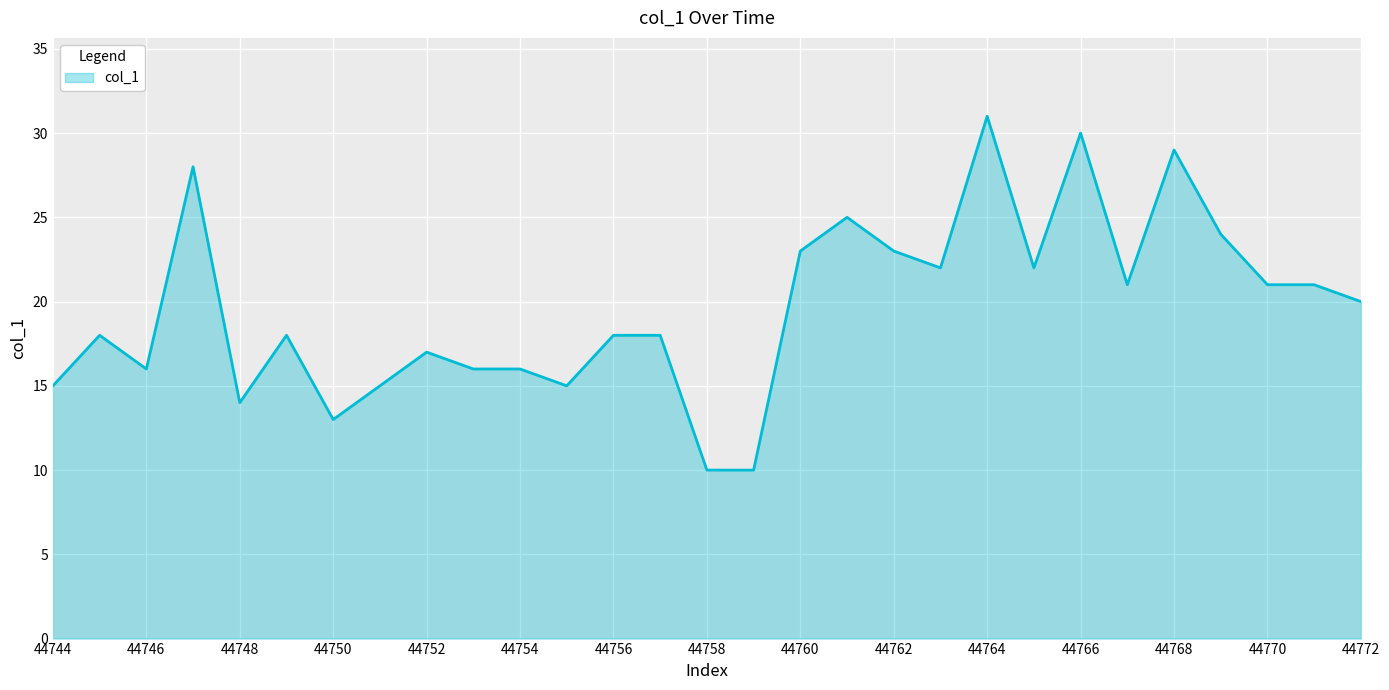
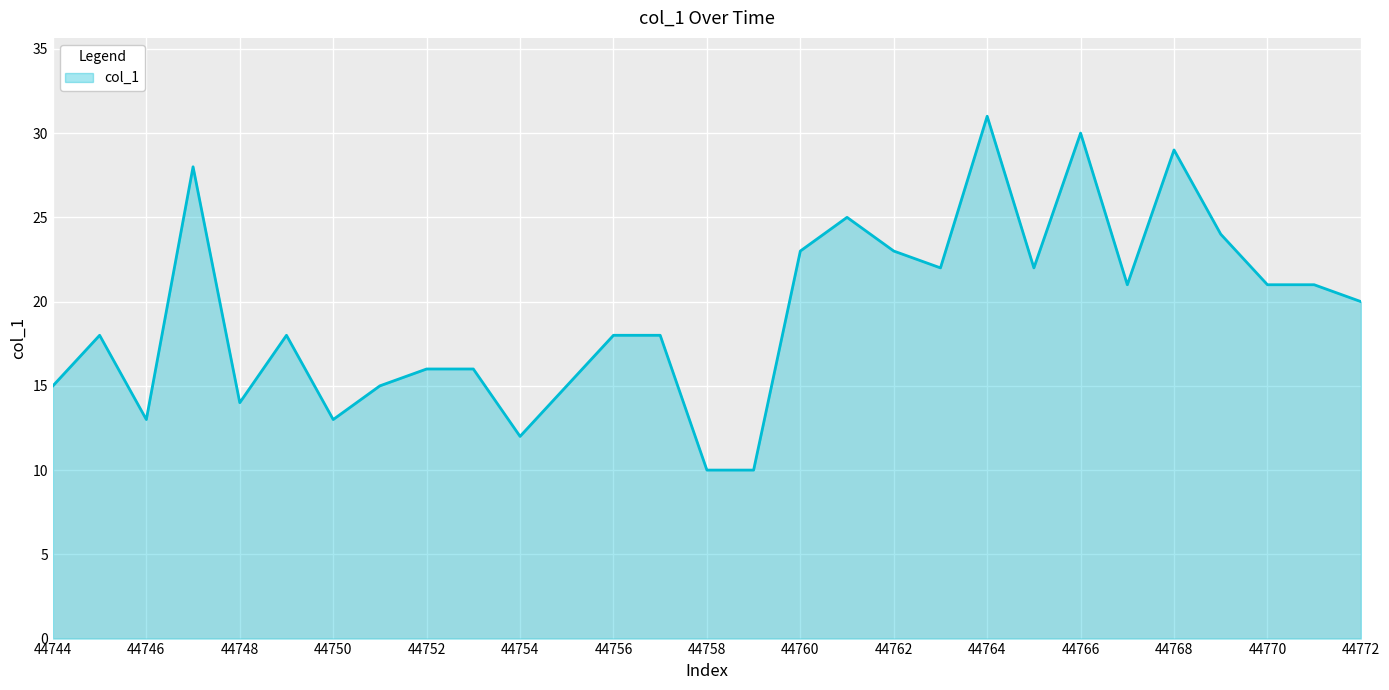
44746: 16 -> 13
44752: 17 -> 16
44754: 16 -> 12
